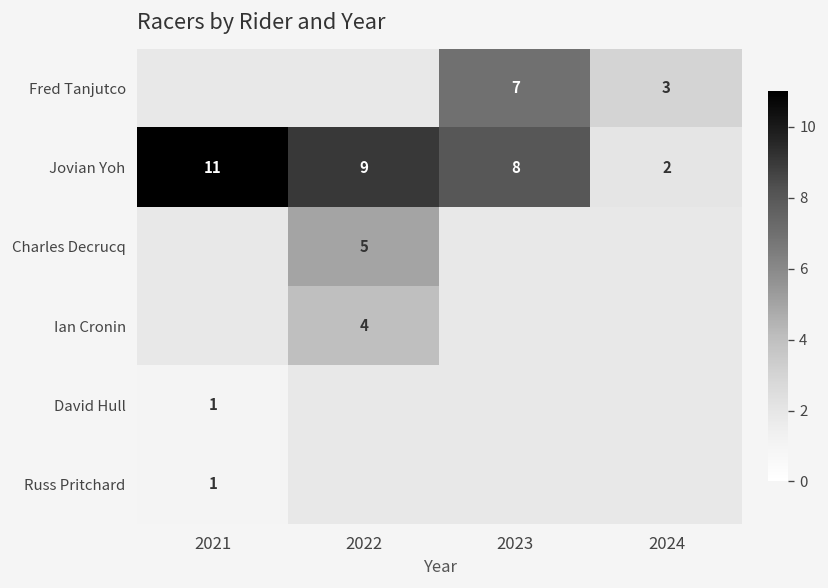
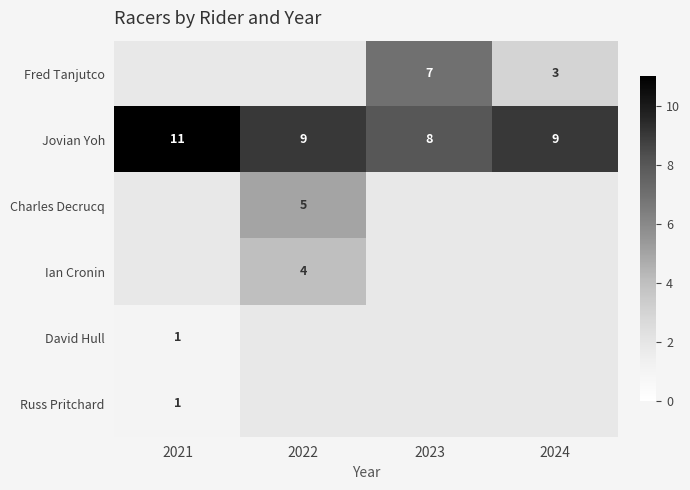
Jovian Yoh, 2024: 2 -> 9
